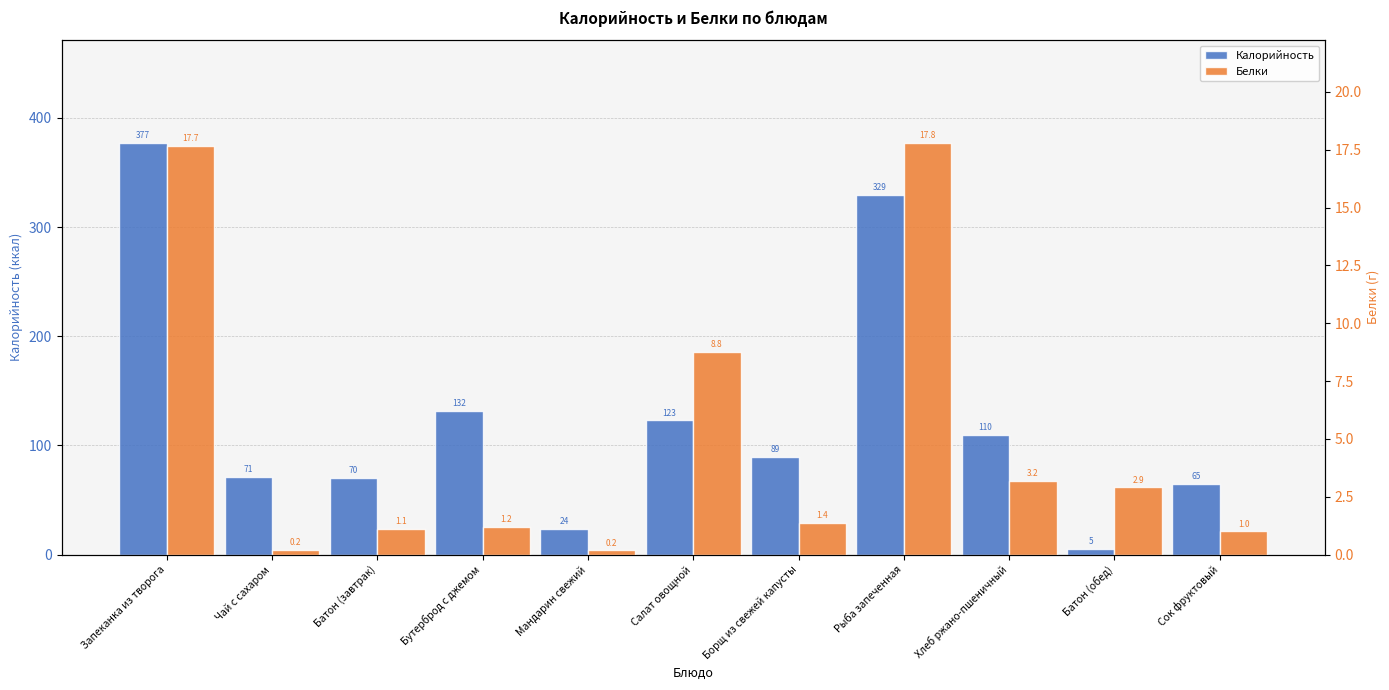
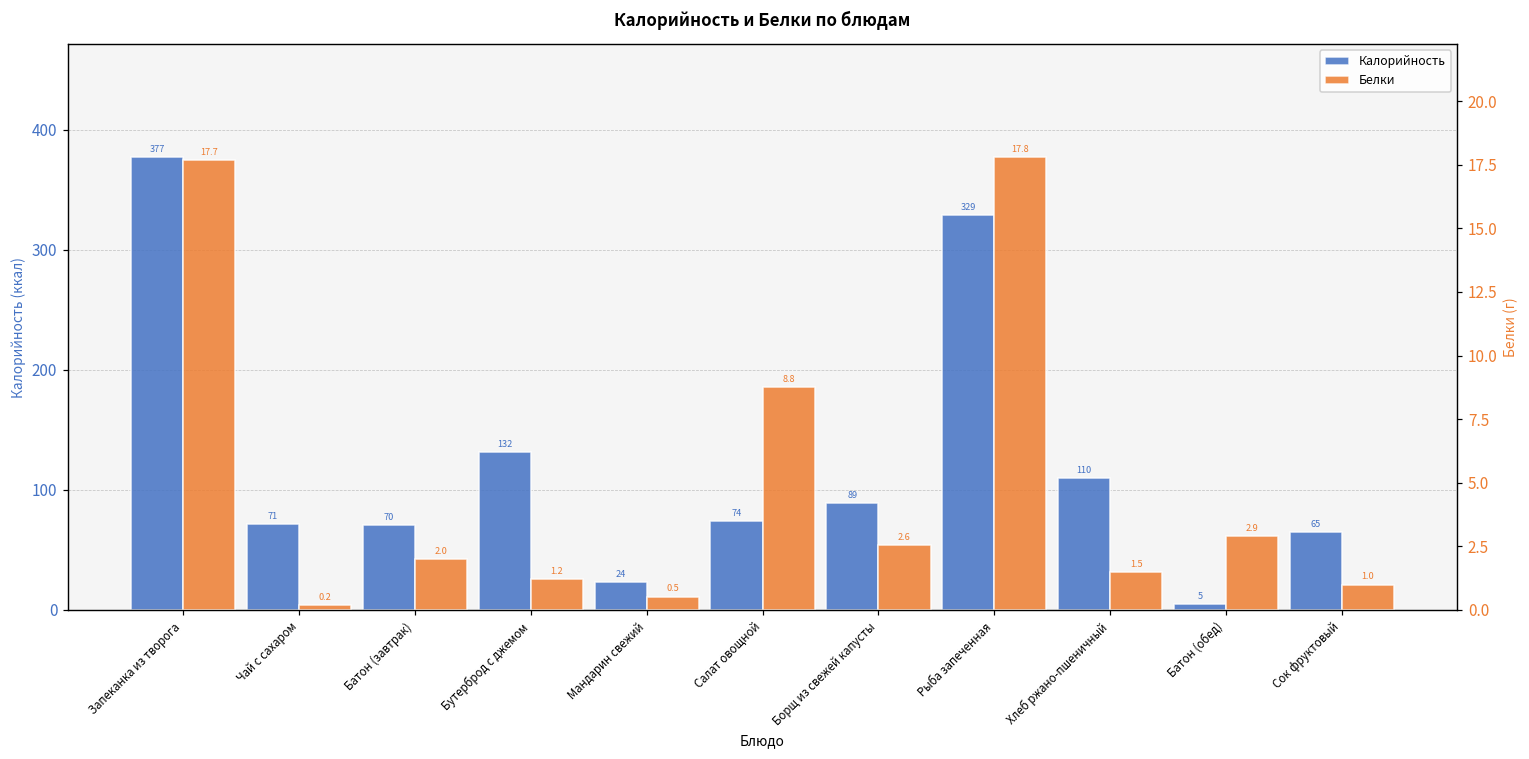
Калорийность, Салат овощной: 123 -> 74
Белки, Батон (завтрак): 1.1 -> 2.0
Белки, Мандарин свежий: 0.2 -> 0.5
Белки, Борщ из свежей капусты: 1.4 -> 2.6
Белки, Хлеб ржано-пшеничный: 3.2 -> 1.5
